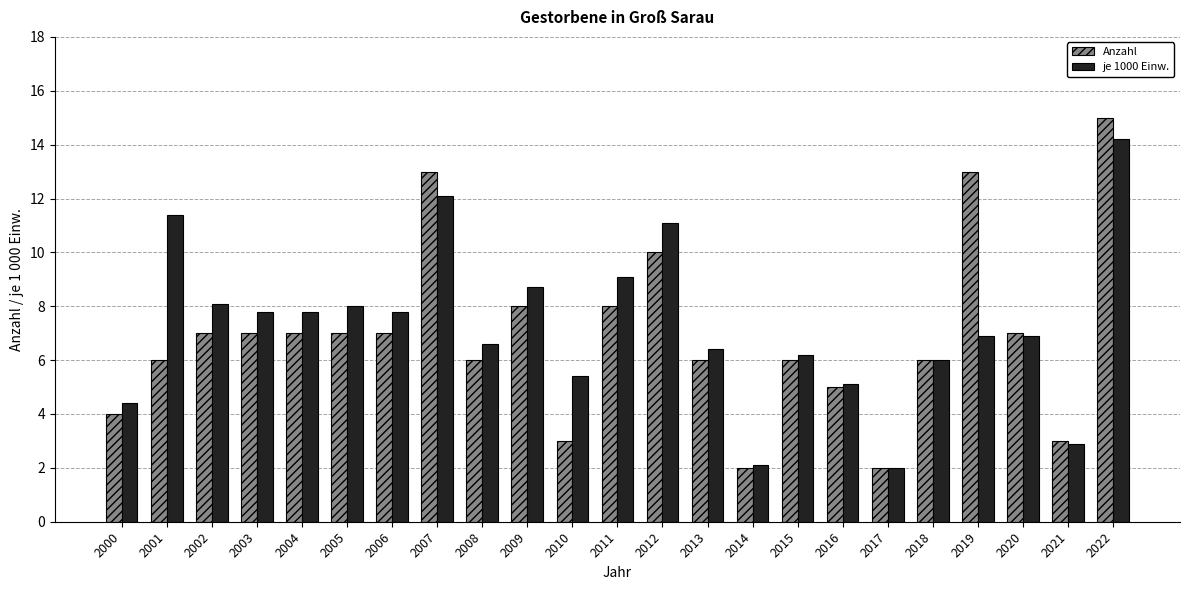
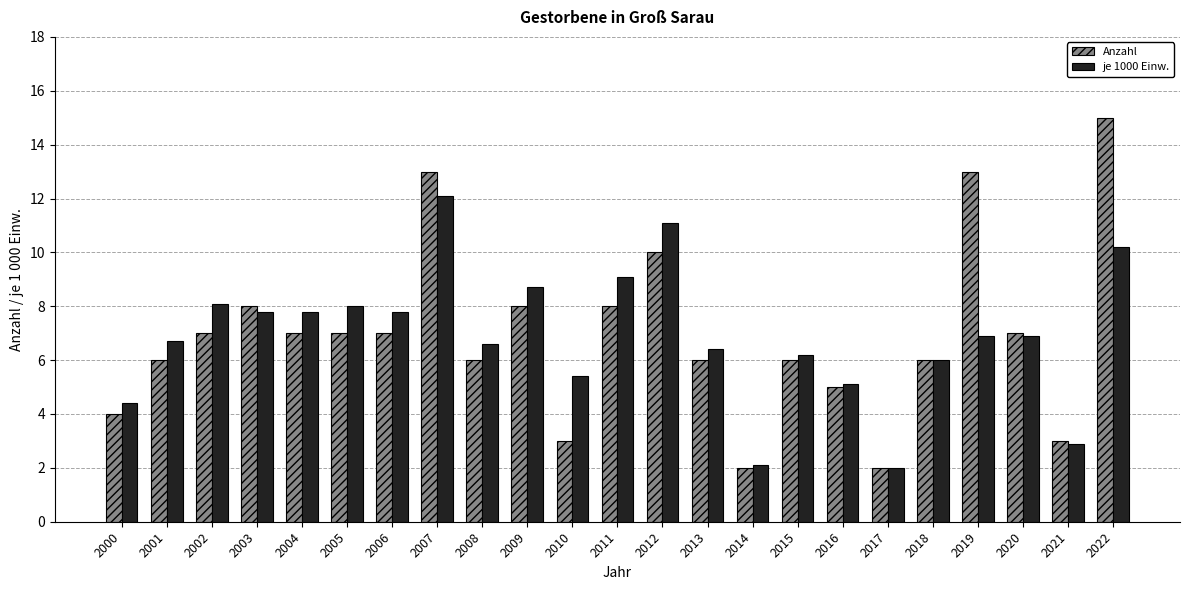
je 1000 Einw., 2001: 11.4 -> 6.7
Anzahl, 2003: 7 -> 8
je 1000 Einw., 2022: 14.2 -> 10.2
